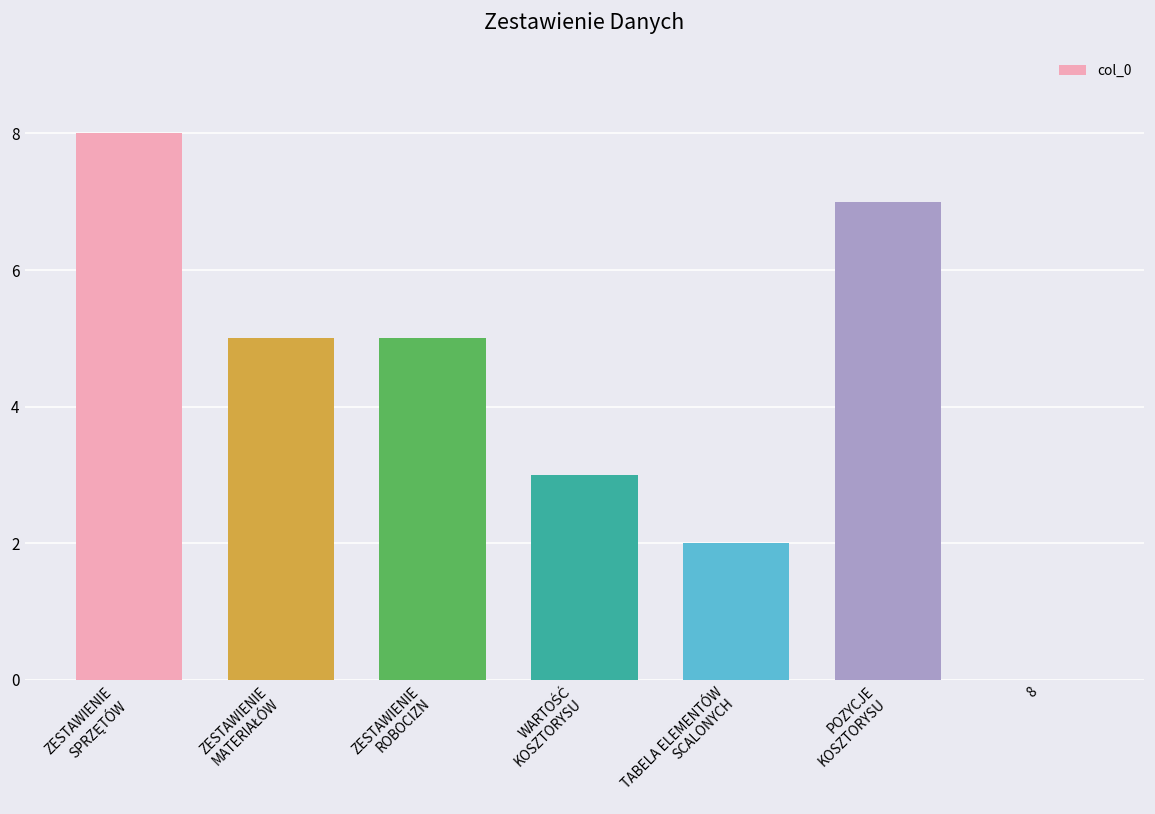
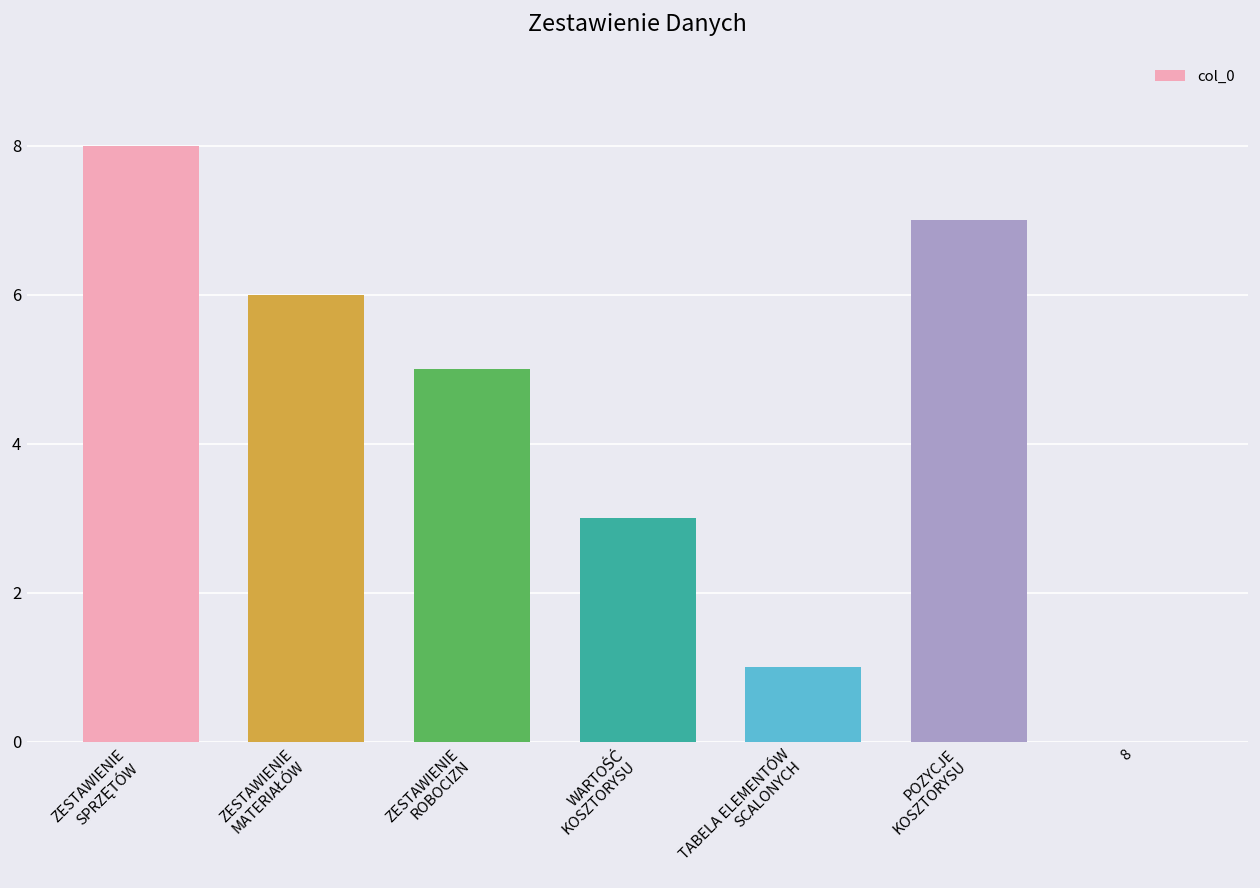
ZESTAWIENIE MATERIAŁÓW: 5 -> 6
TABELA ELEMENTÓW SCALONYCH: 2 -> 1
